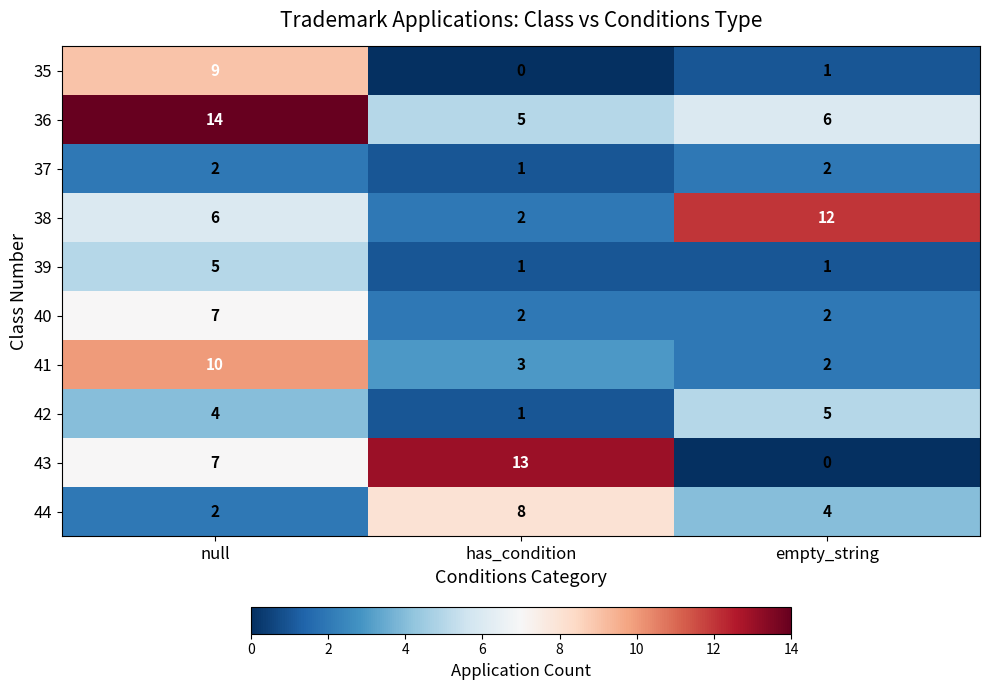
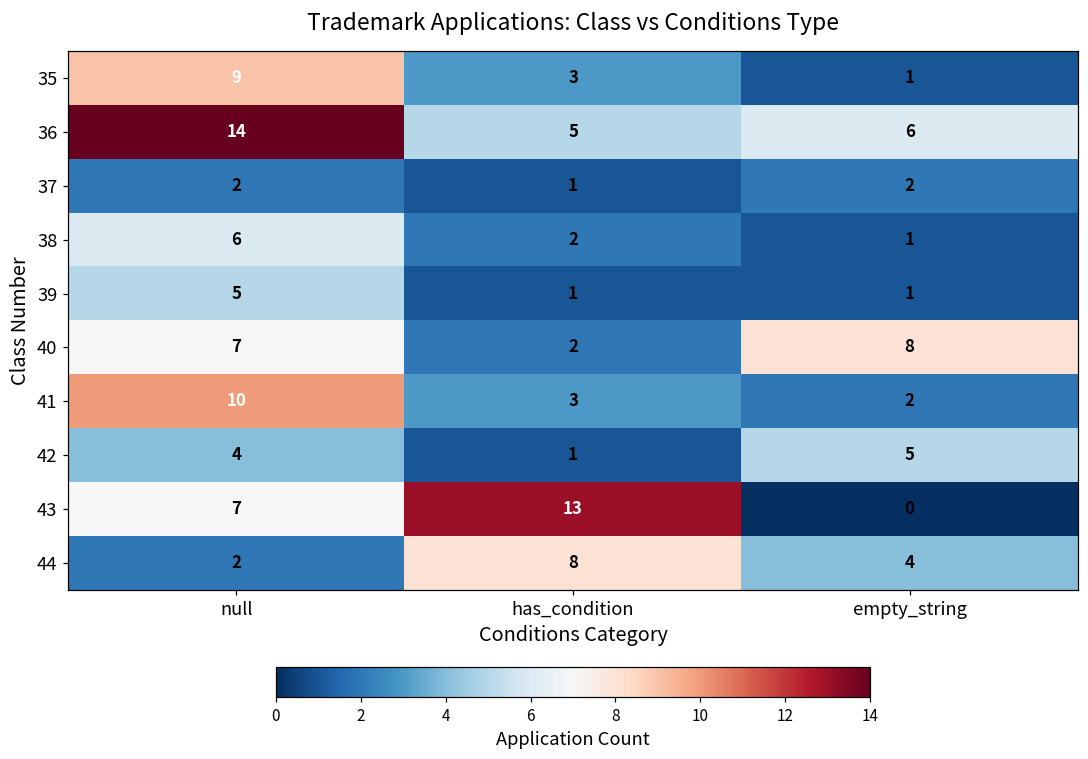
35, has_condition: 0 -> 3
38, empty_string: 12 -> 1
40, empty_string: 2 -> 8
